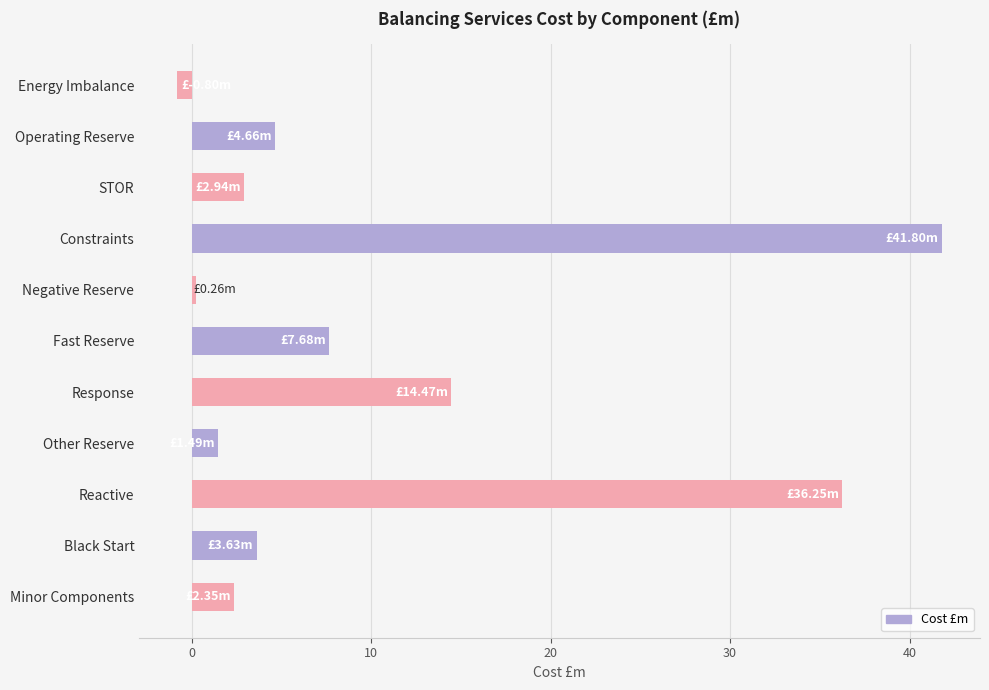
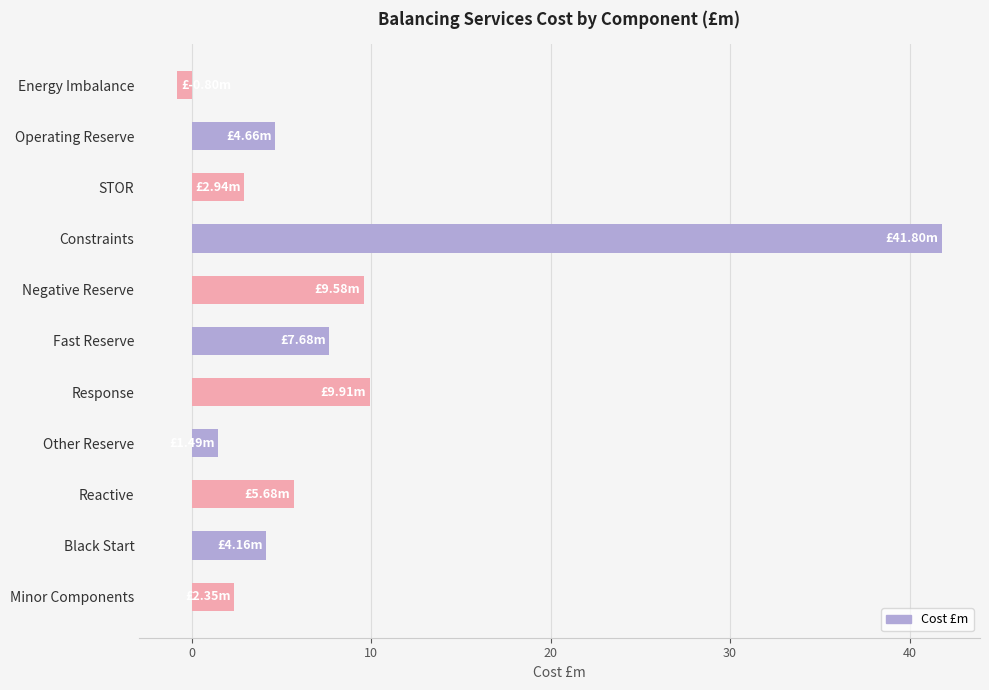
Negative Reserve: £0.26m -> £9.58m
Response: £14.47m -> £9.91m
Reactive: £36.25m -> £5.68m
Black Start: £3.63m -> £4.16m
